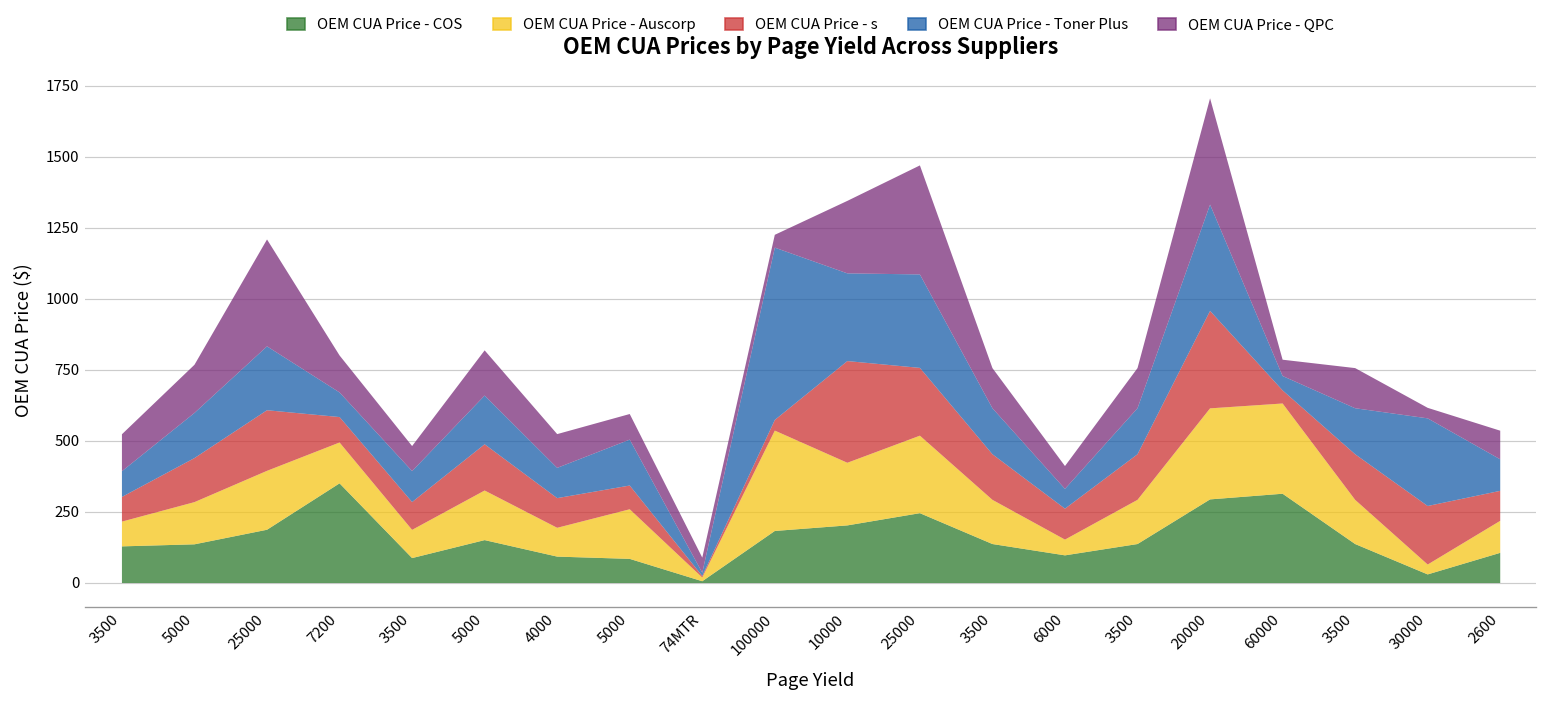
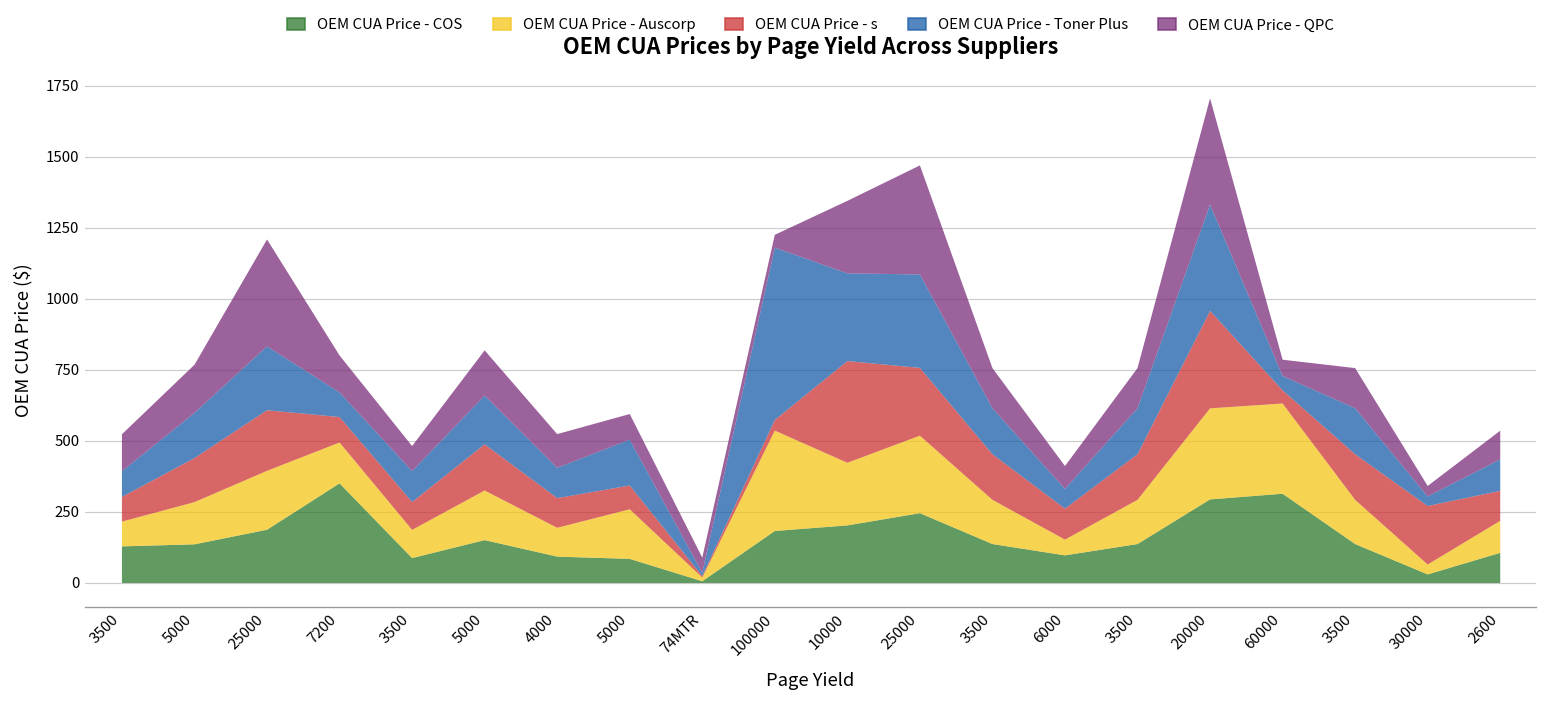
OEM CUA Price - Toner Plus, 30000: 310 -> 30
